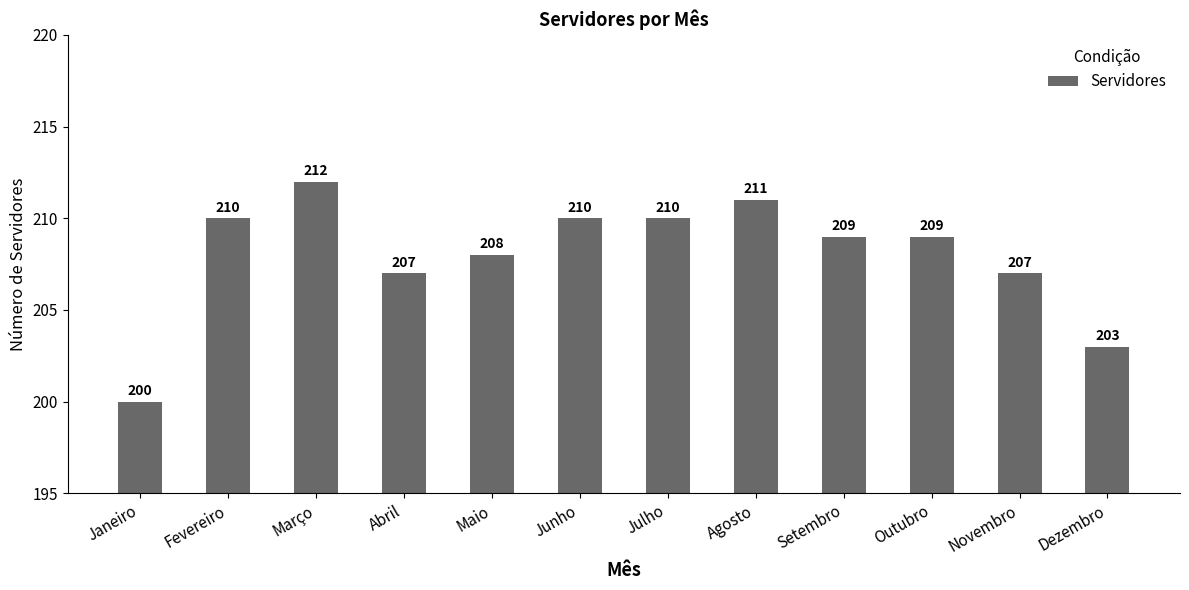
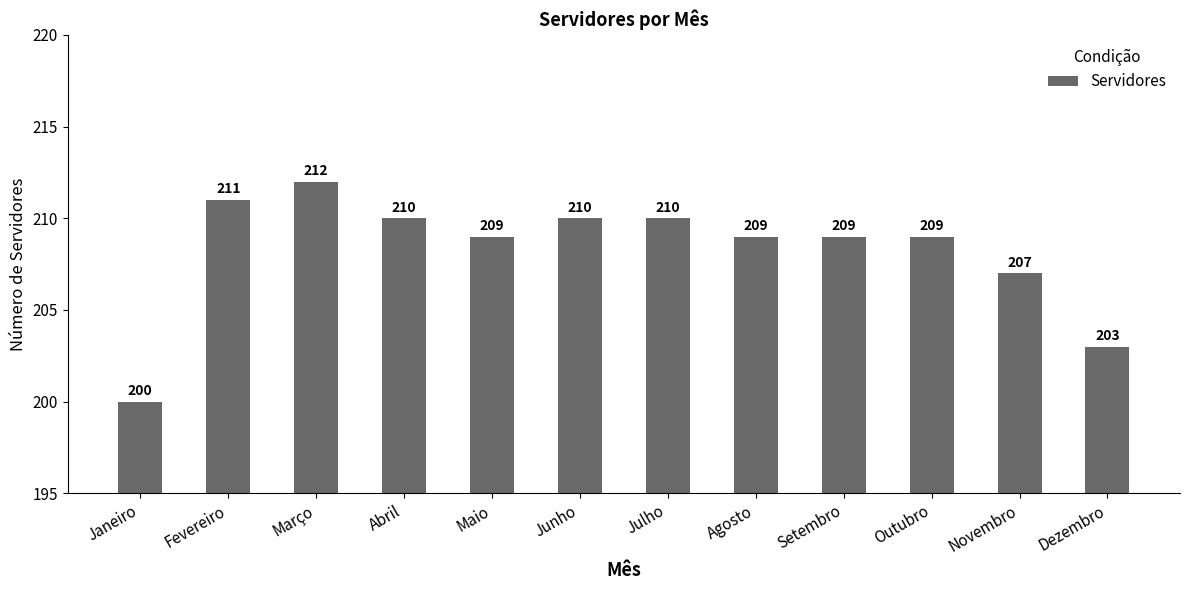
Fevereiro: 210 -> 211
Abril: 207 -> 210
Maio: 208 -> 209
Agosto: 211 -> 209
